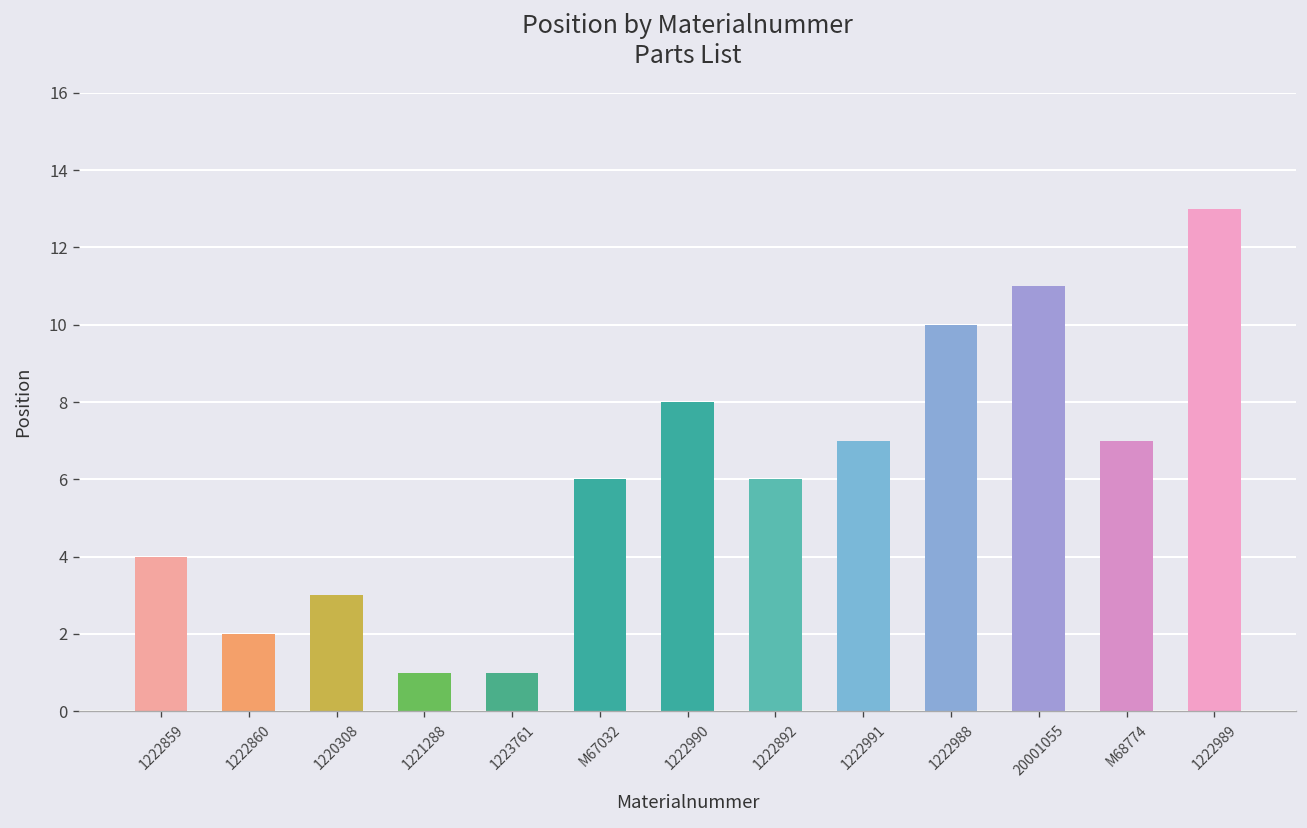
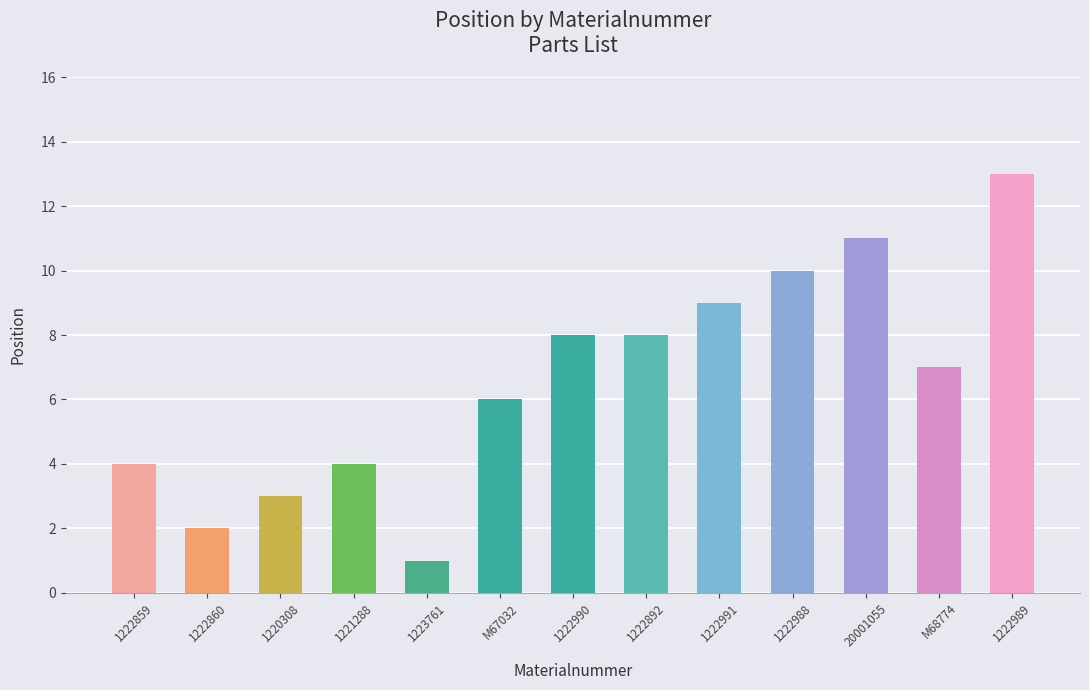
1221288: 1 -> 4
1222892: 6 -> 8
1222991: 7 -> 9
